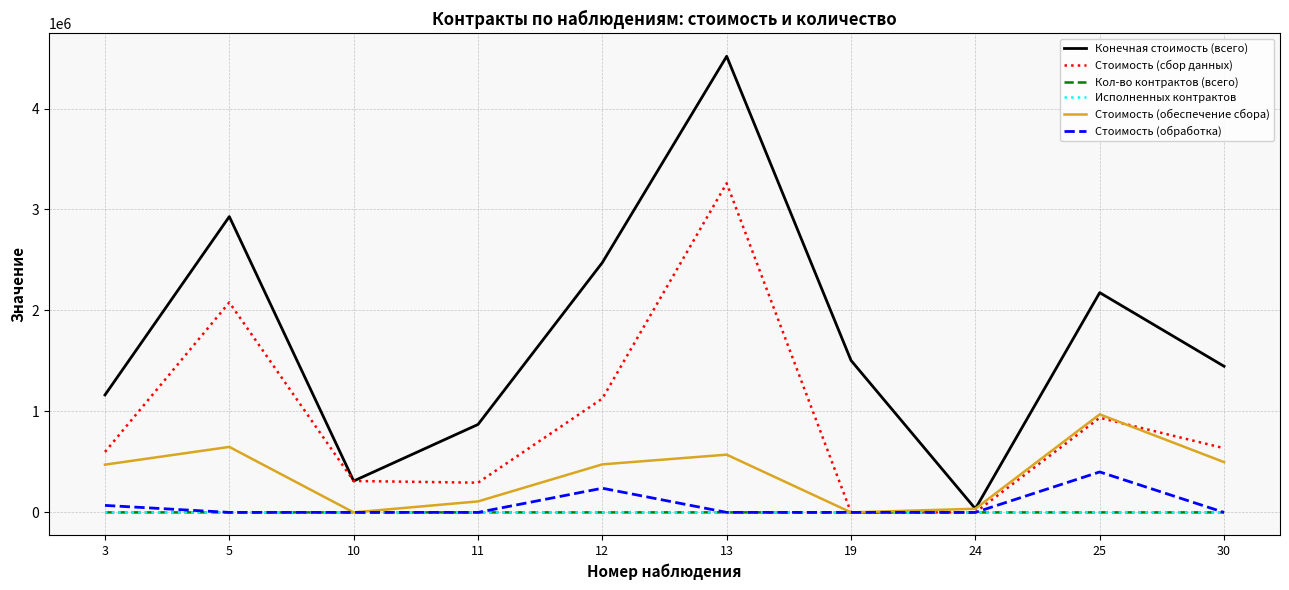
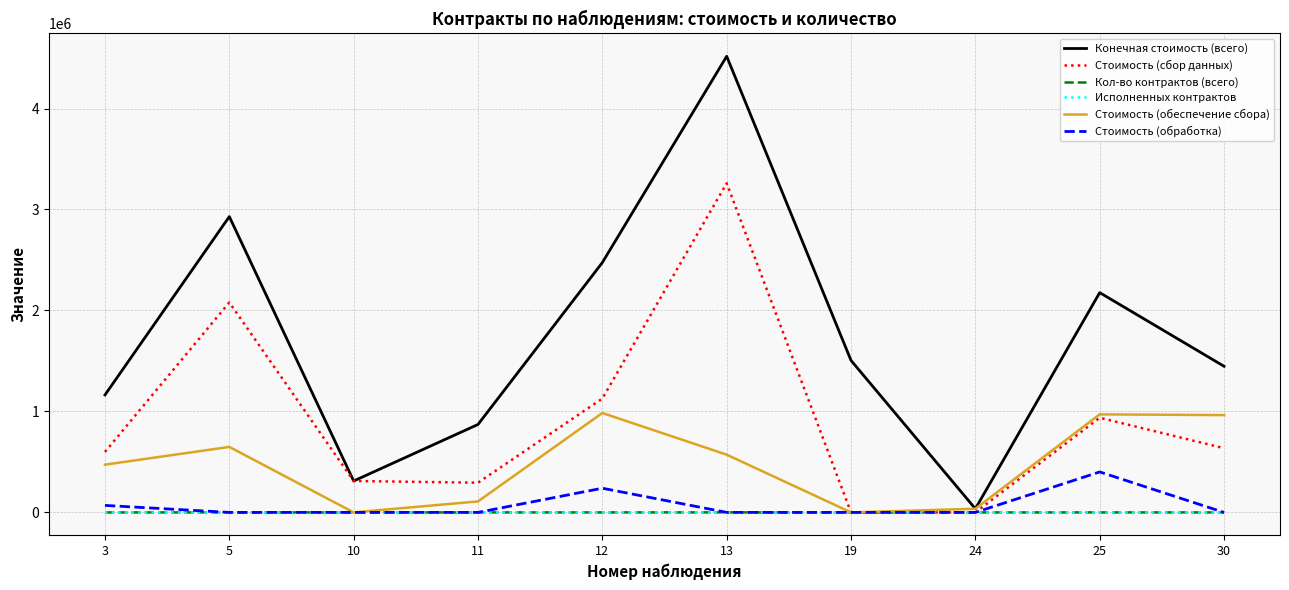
Стоимость (обеспечение сбора), 12: 480000 -> 980000
Стоимость (обеспечение сбора), 30: 500000 -> 960000
